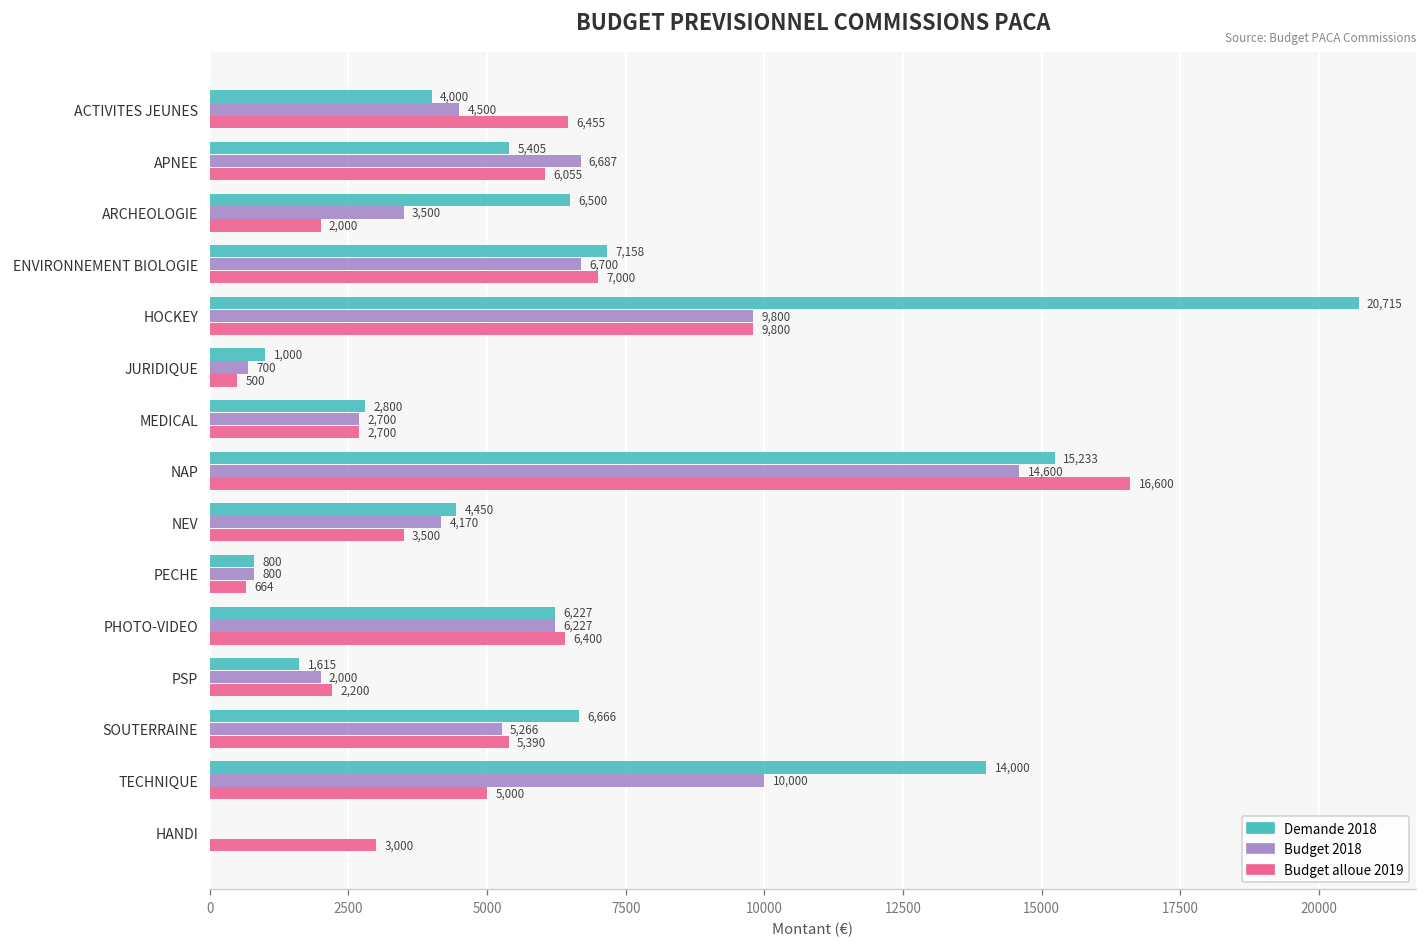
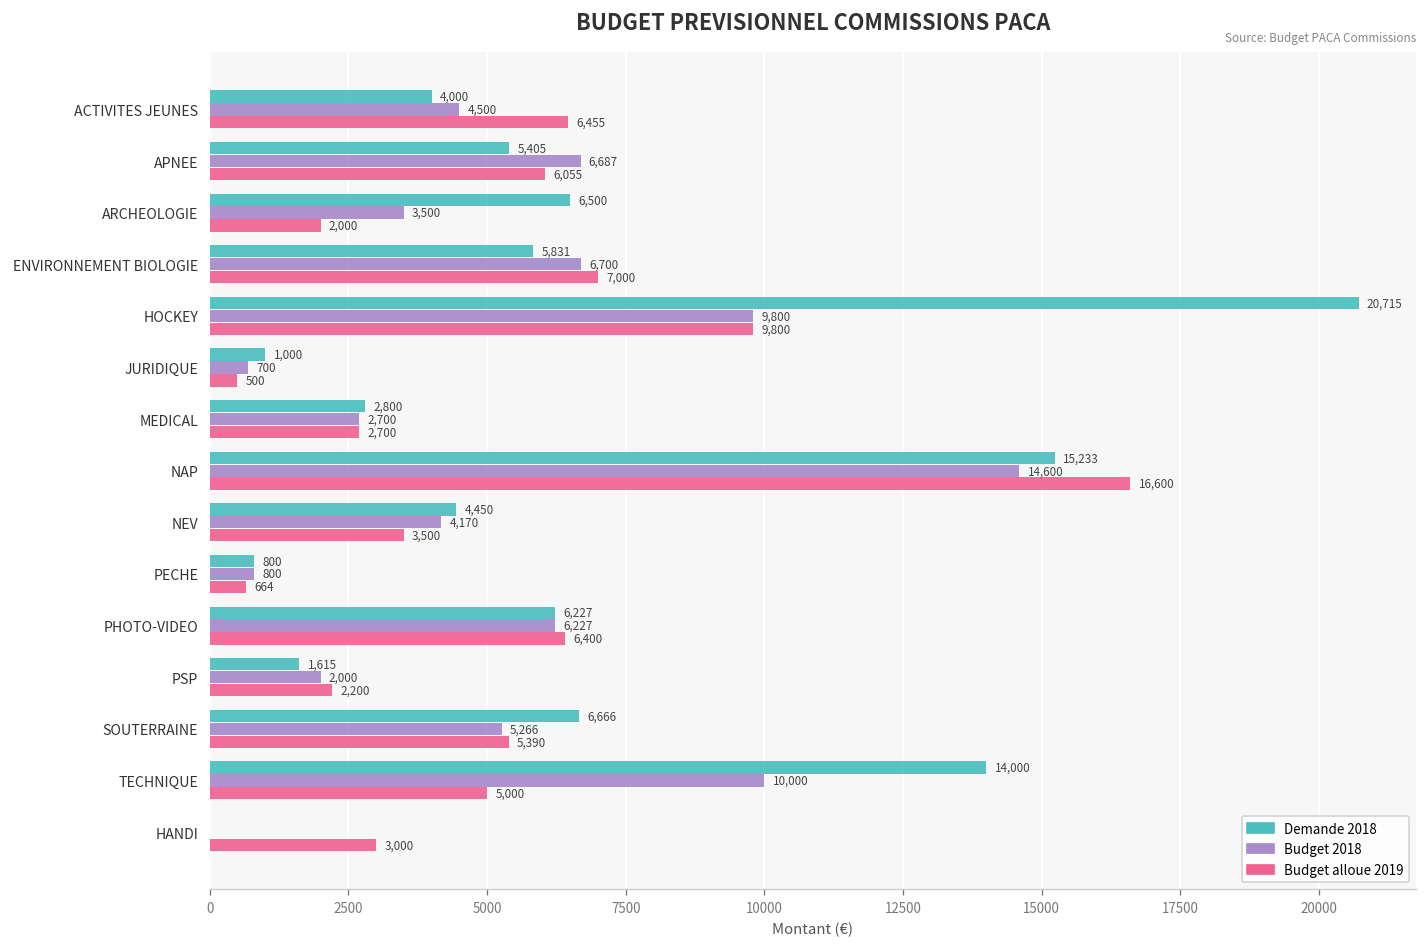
Demande 2018, ENVIRONNEMENT BIOLOGIE: 7,158 -> 5,831
